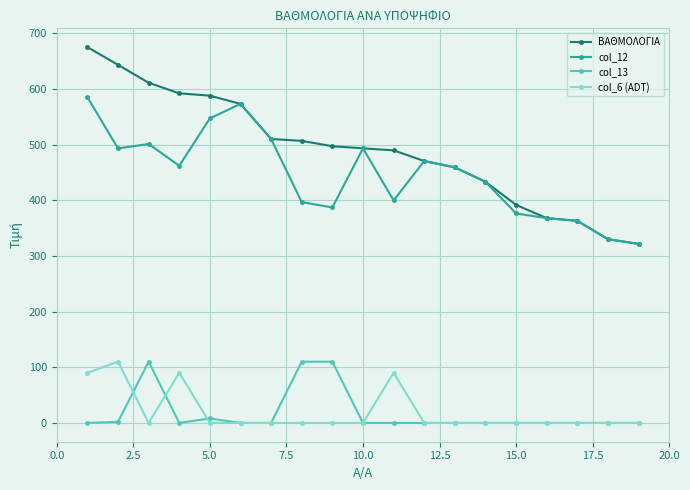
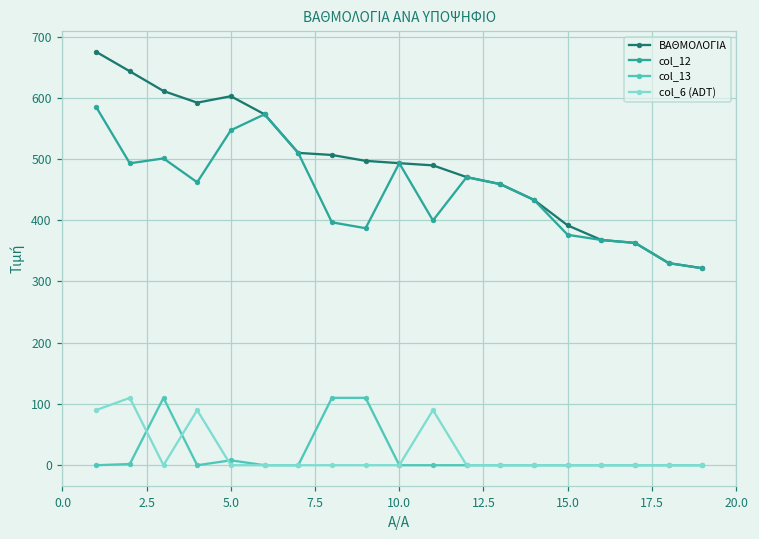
ΒΑΘΜΟΛΟΓΙΑ, 5.0: 590 -> 600
